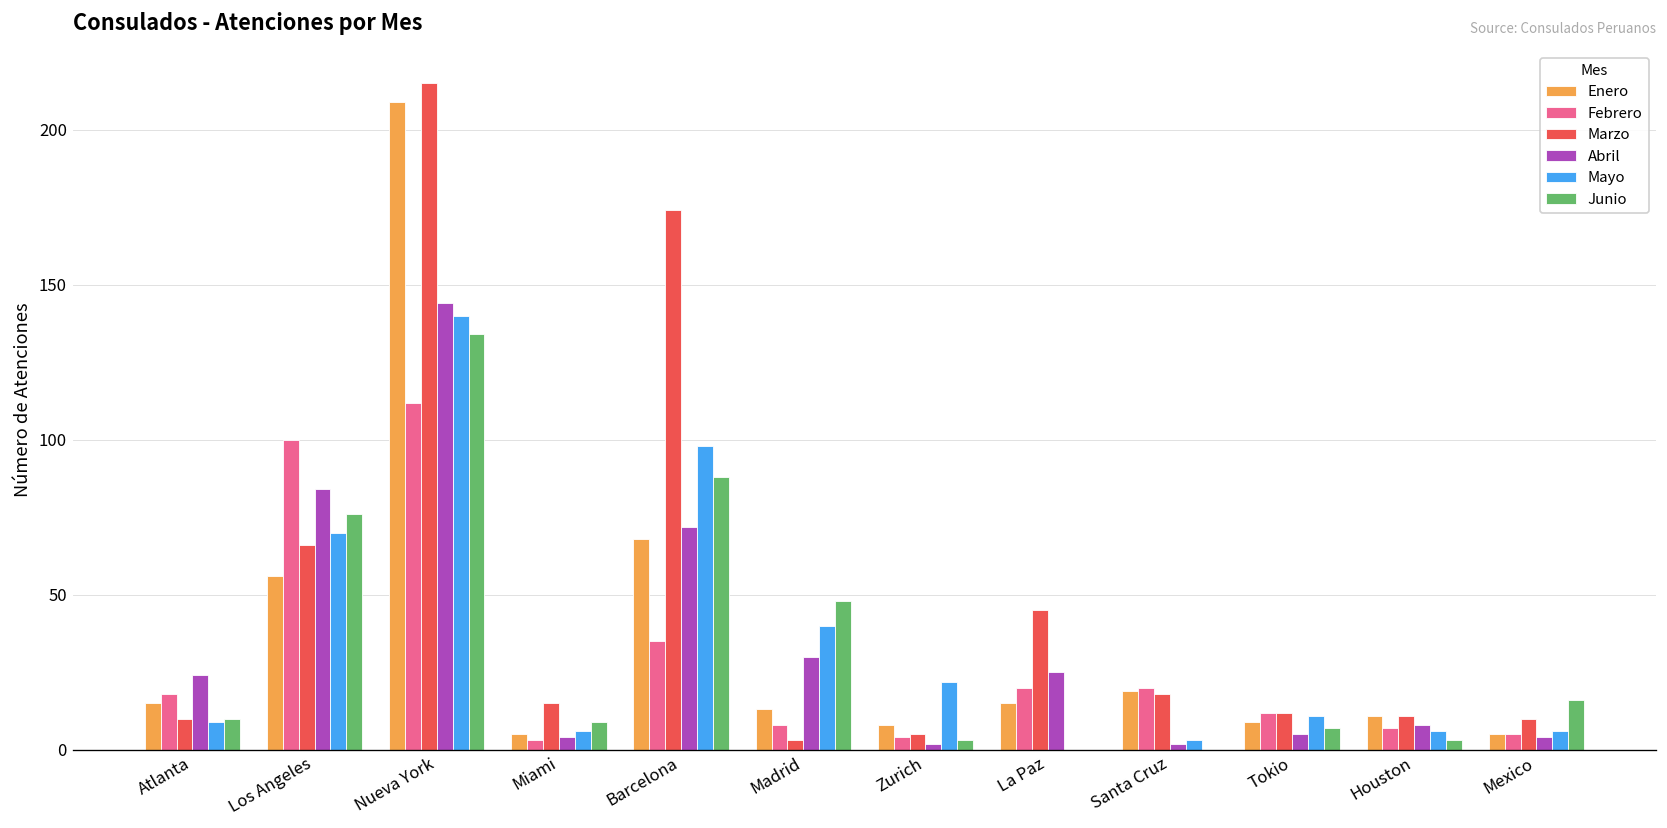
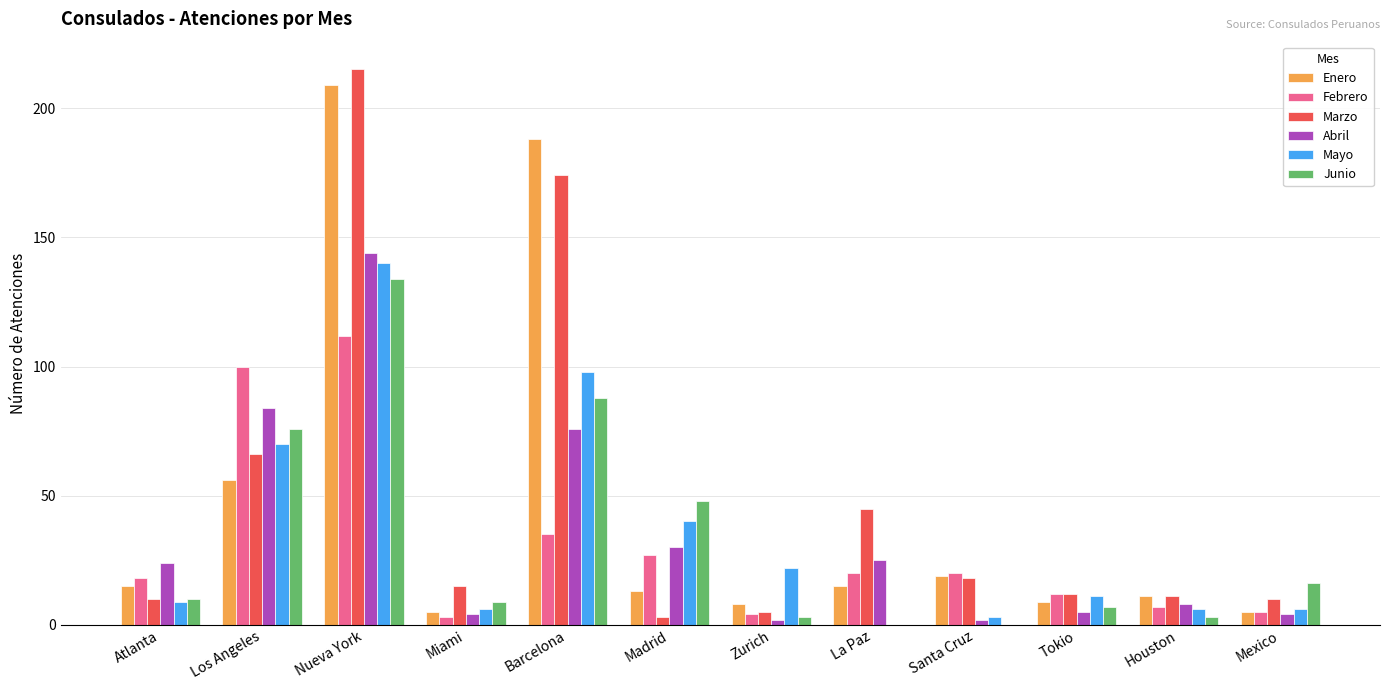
Enero, Barcelona: 68 -> 188
Abril, Barcelona: 72 -> 76
Febrero, Madrid: 8 -> 27
